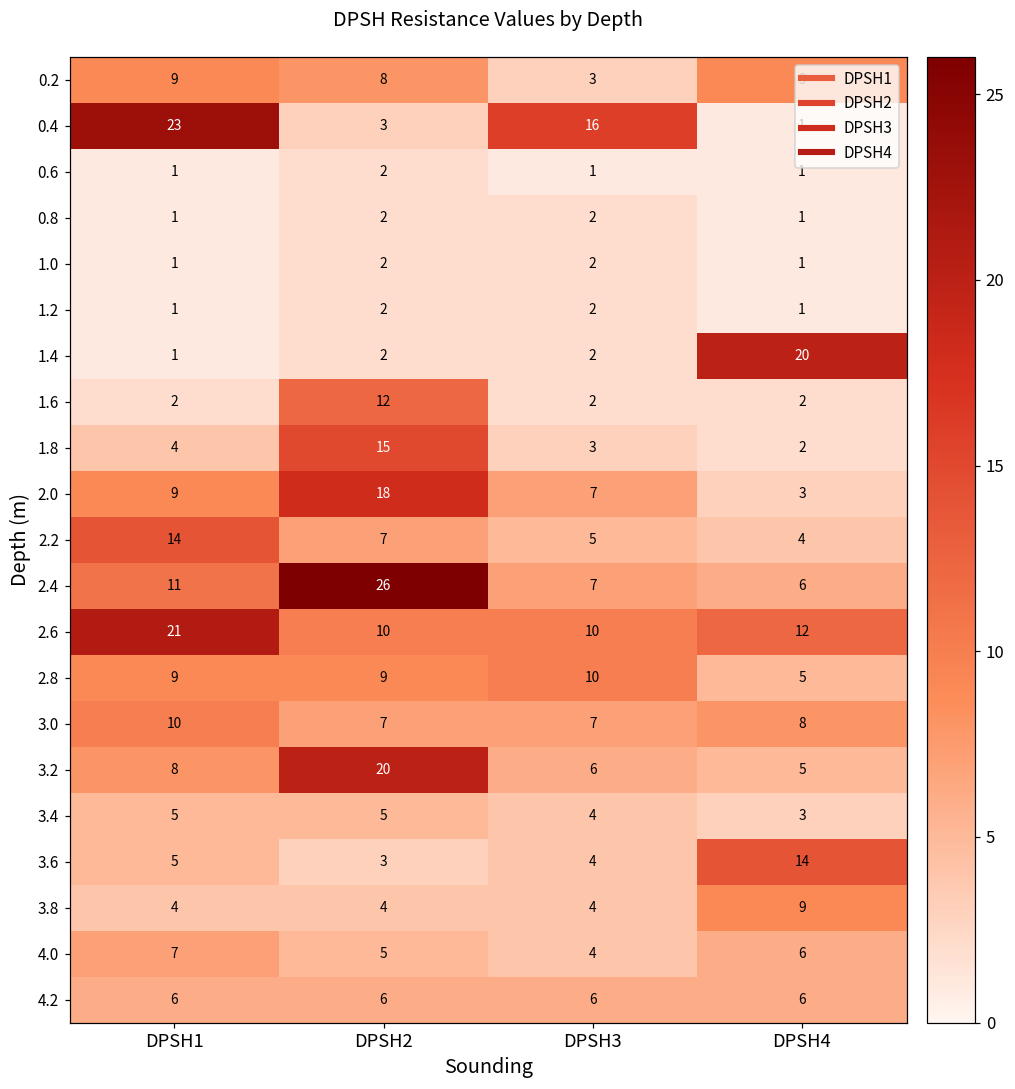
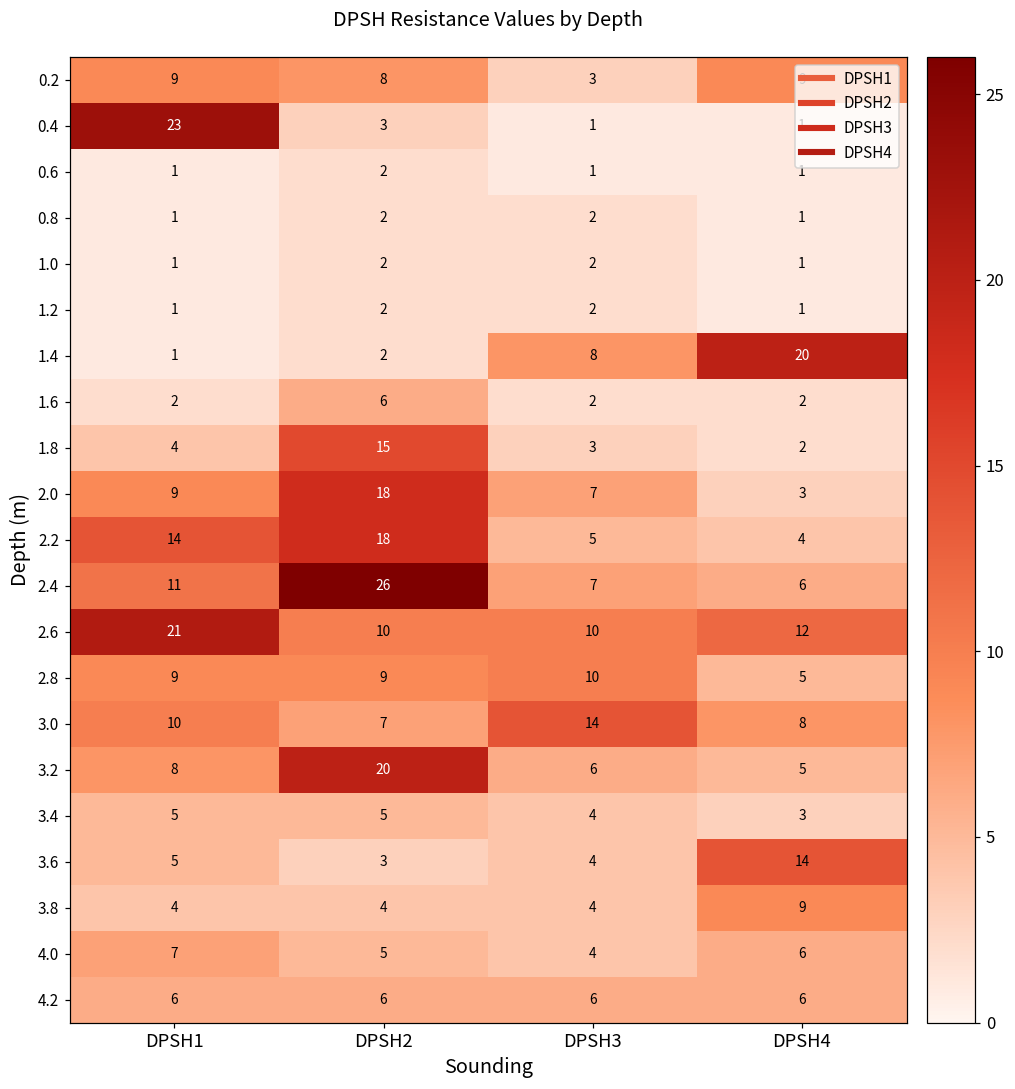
0.4, DPSH3: 16 -> 1
1.4, DPSH3: 2 -> 8
1.6, DPSH2: 12 -> 6
2.2, DPSH2: 7 -> 18
3.0, DPSH3: 7 -> 14
